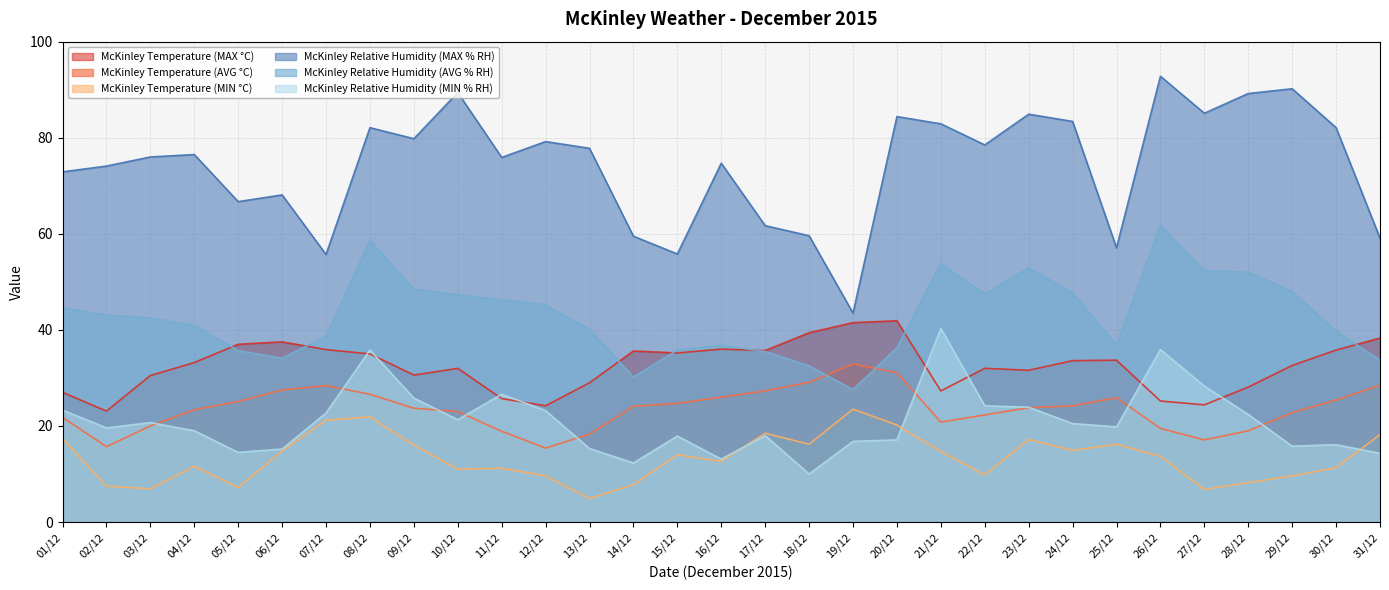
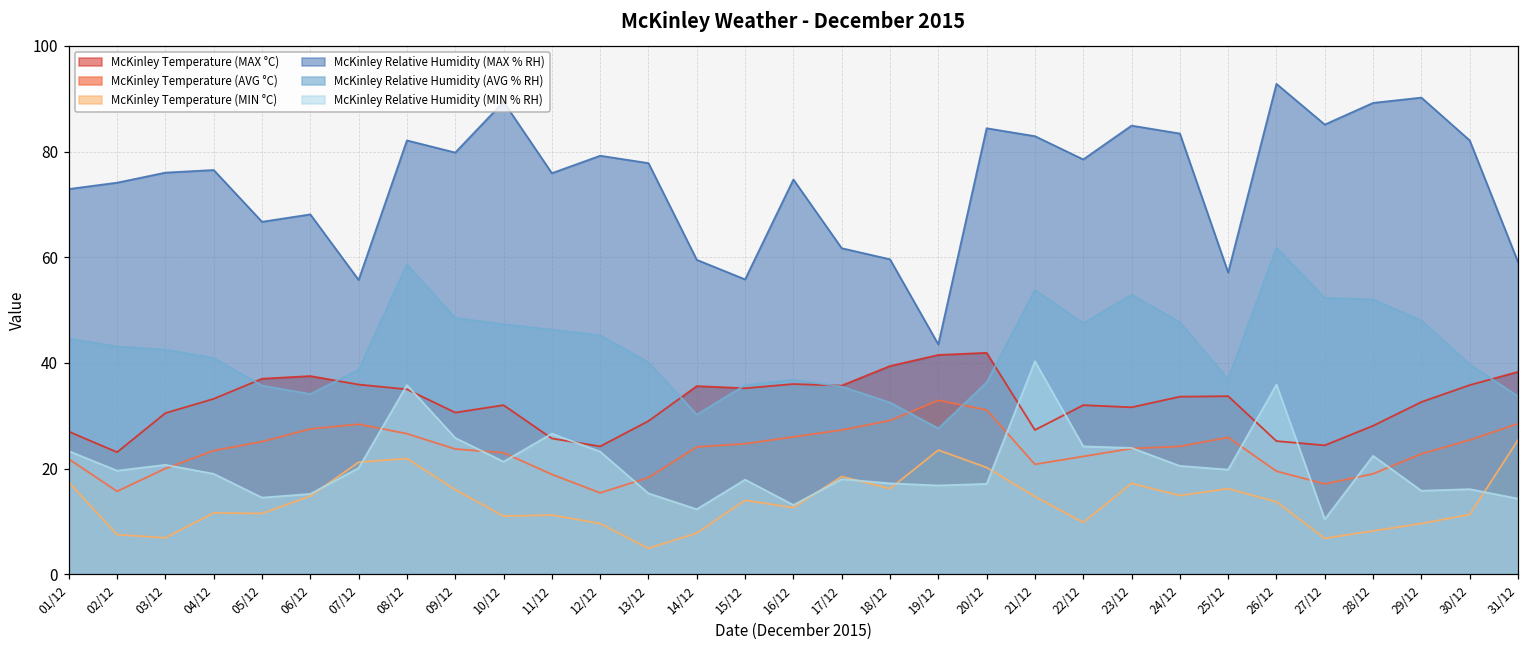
McKinley Temperature (MIN °C), 05/12: 7 -> 12
McKinley Relative Humidity (MIN % RH), 07/12: 23 -> 20
McKinley Relative Humidity (MIN % RH), 18/12: 10 -> 17
McKinley Relative Humidity (MIN % RH), 27/12: 28 -> 10
McKinley Temperature (MIN °C), 31/12: 18 -> 25
